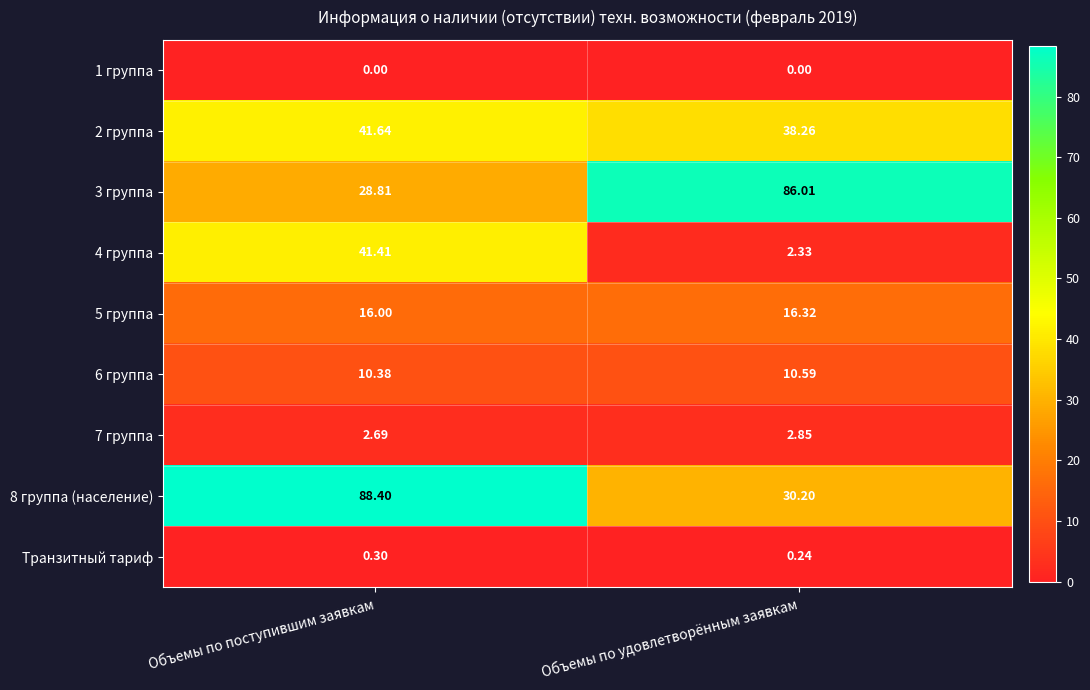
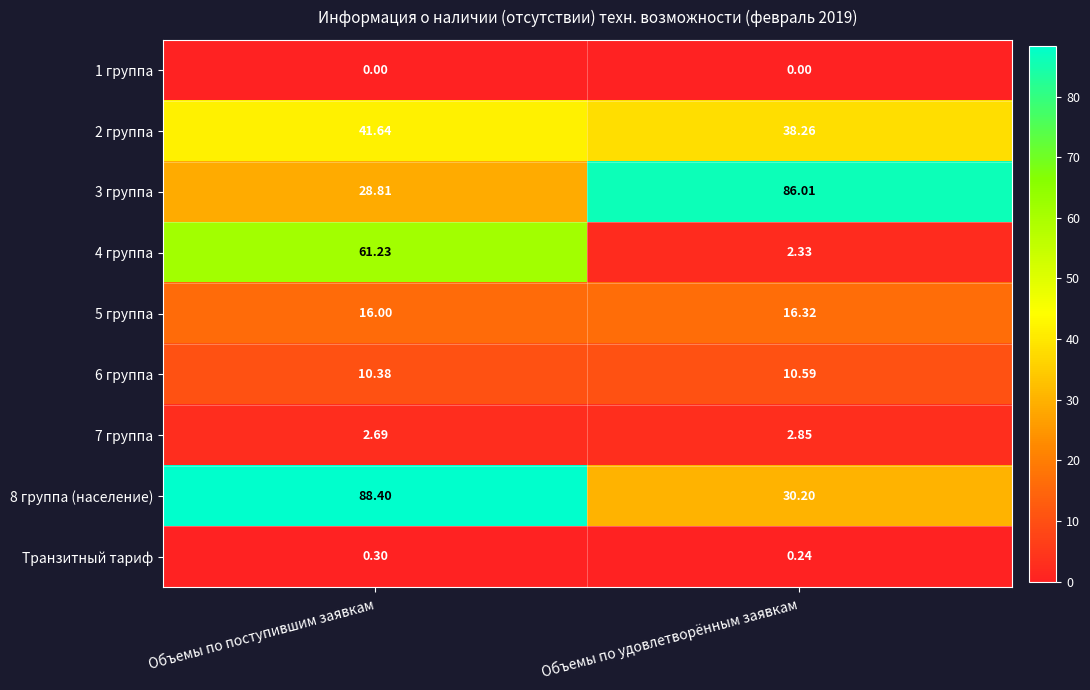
4 группа, Объемы по поступившим заявкам: 41.41 -> 61.23
